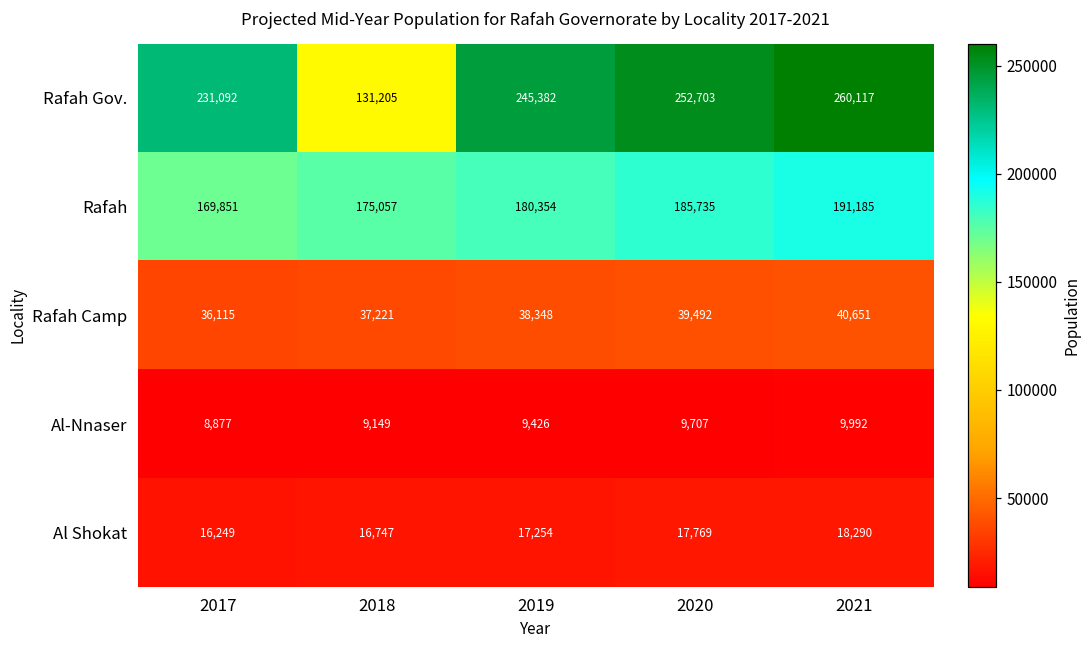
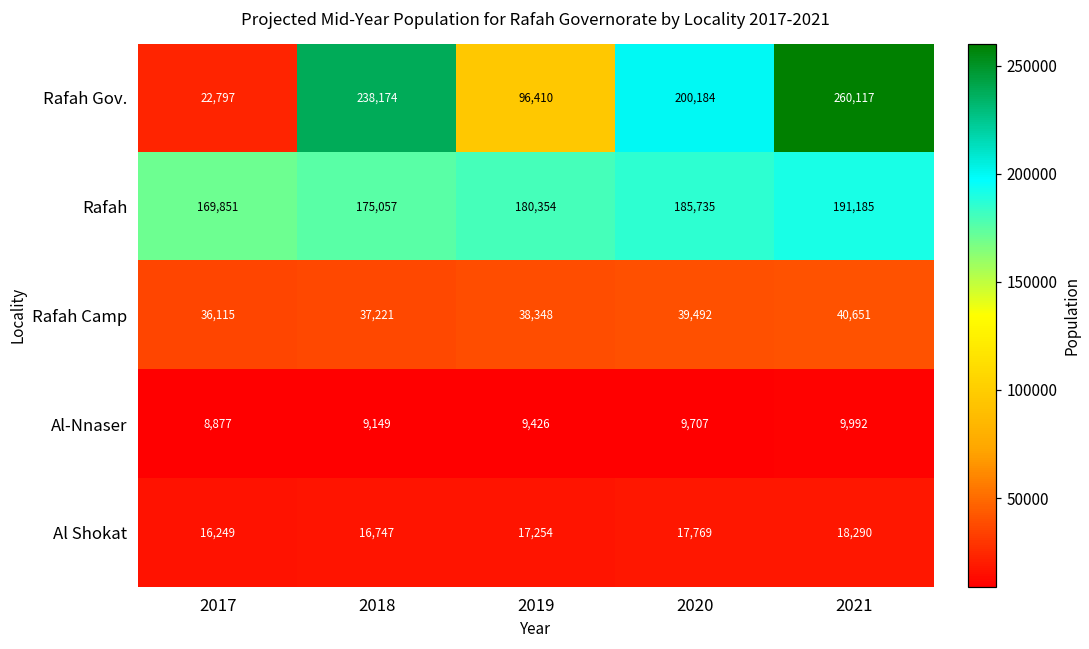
Rafah Gov., 2017: 231,092 -> 22,797
Rafah Gov., 2018: 131,205 -> 238,174
Rafah Gov., 2019: 245,382 -> 96,410
Rafah Gov., 2020: 252,703 -> 200,184
